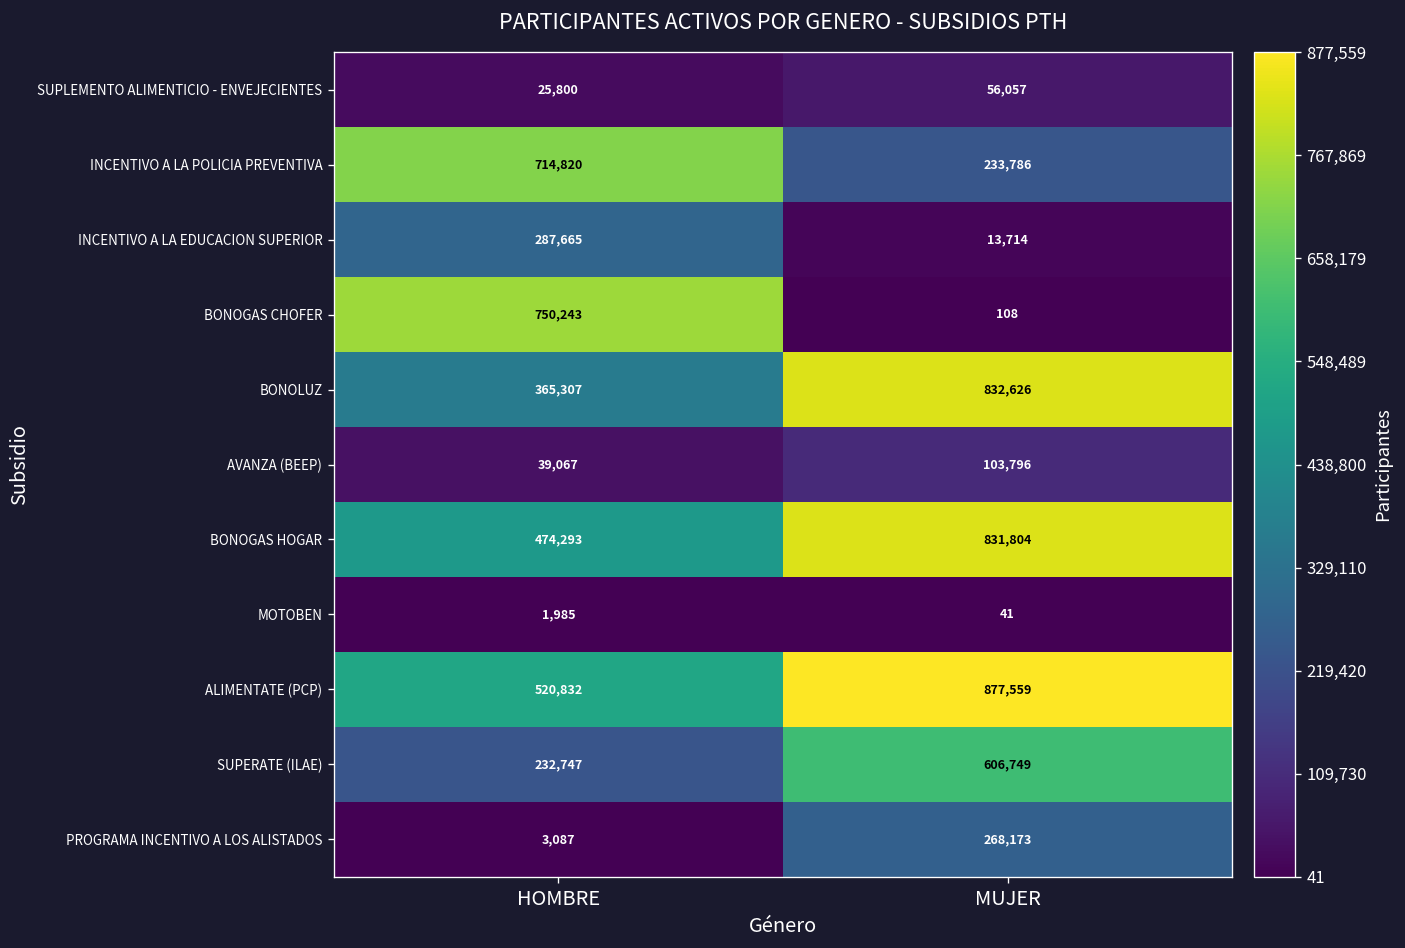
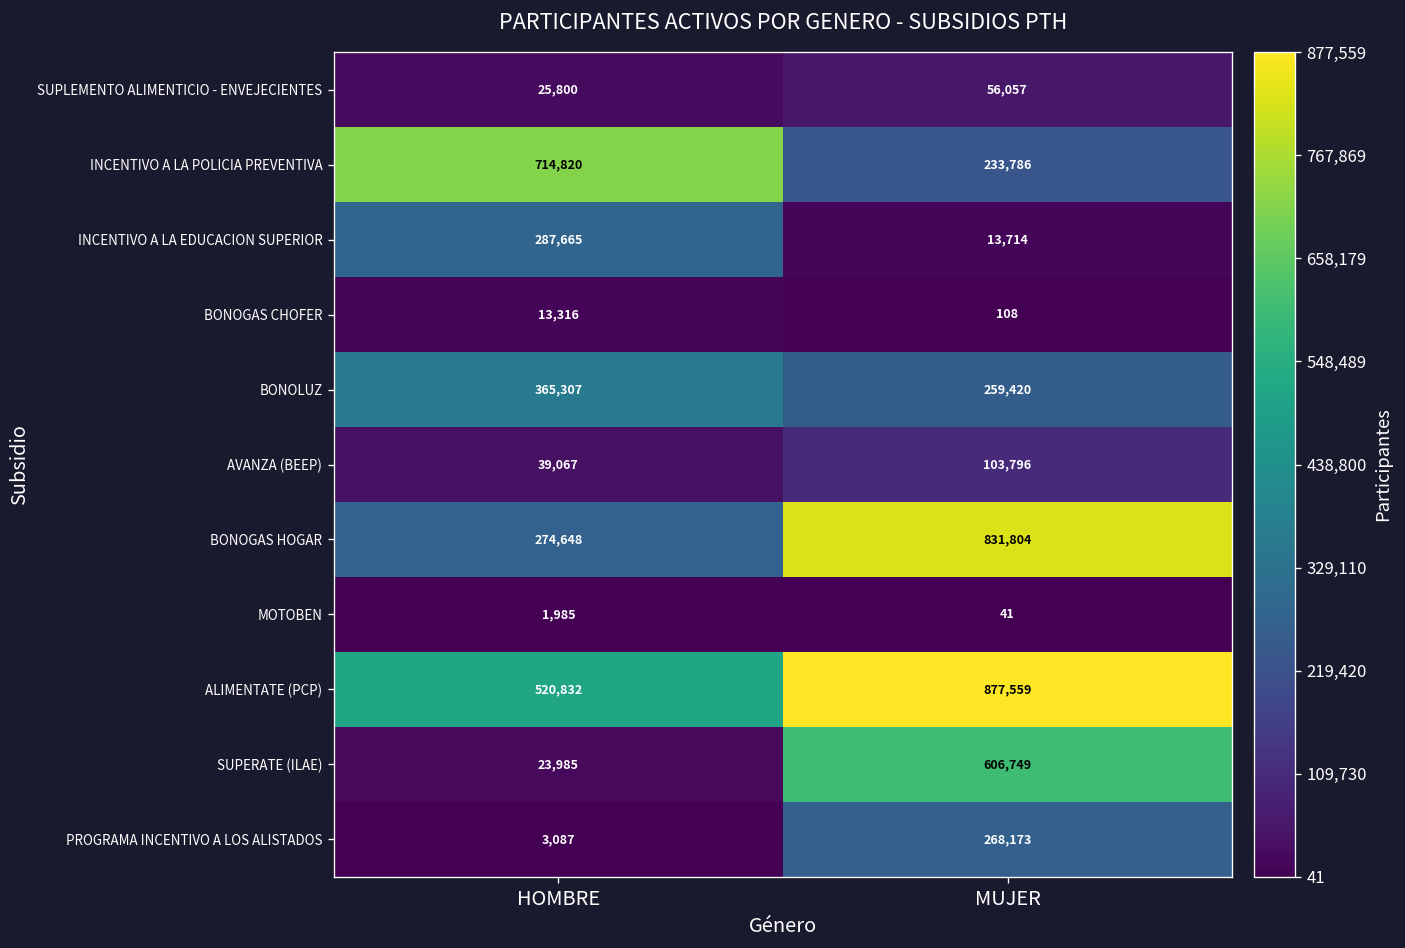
BONOGAS CHOFER, HOMBRE: 750,243 -> 13,316
BONOLUZ, MUJER: 832,626 -> 259,420
BONOGAS HOGAR, HOMBRE: 474,293 -> 274,648
SUPERATE (ILAE), HOMBRE: 232,747 -> 23,985
